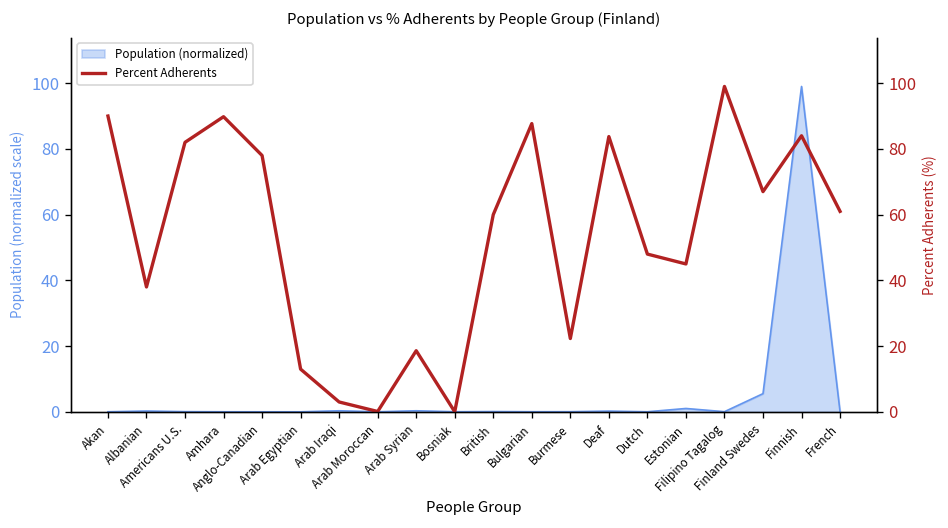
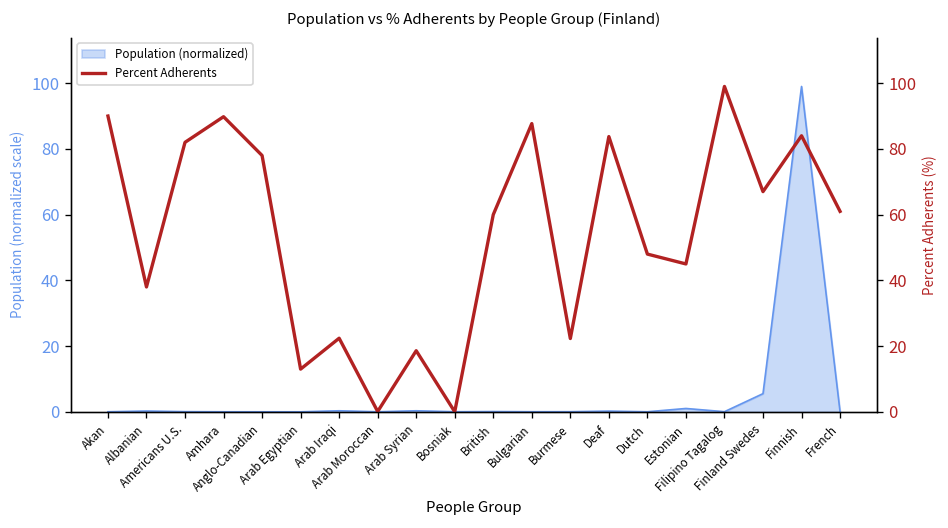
Percent Adherents, Arab Iraqi: 3 -> 22
